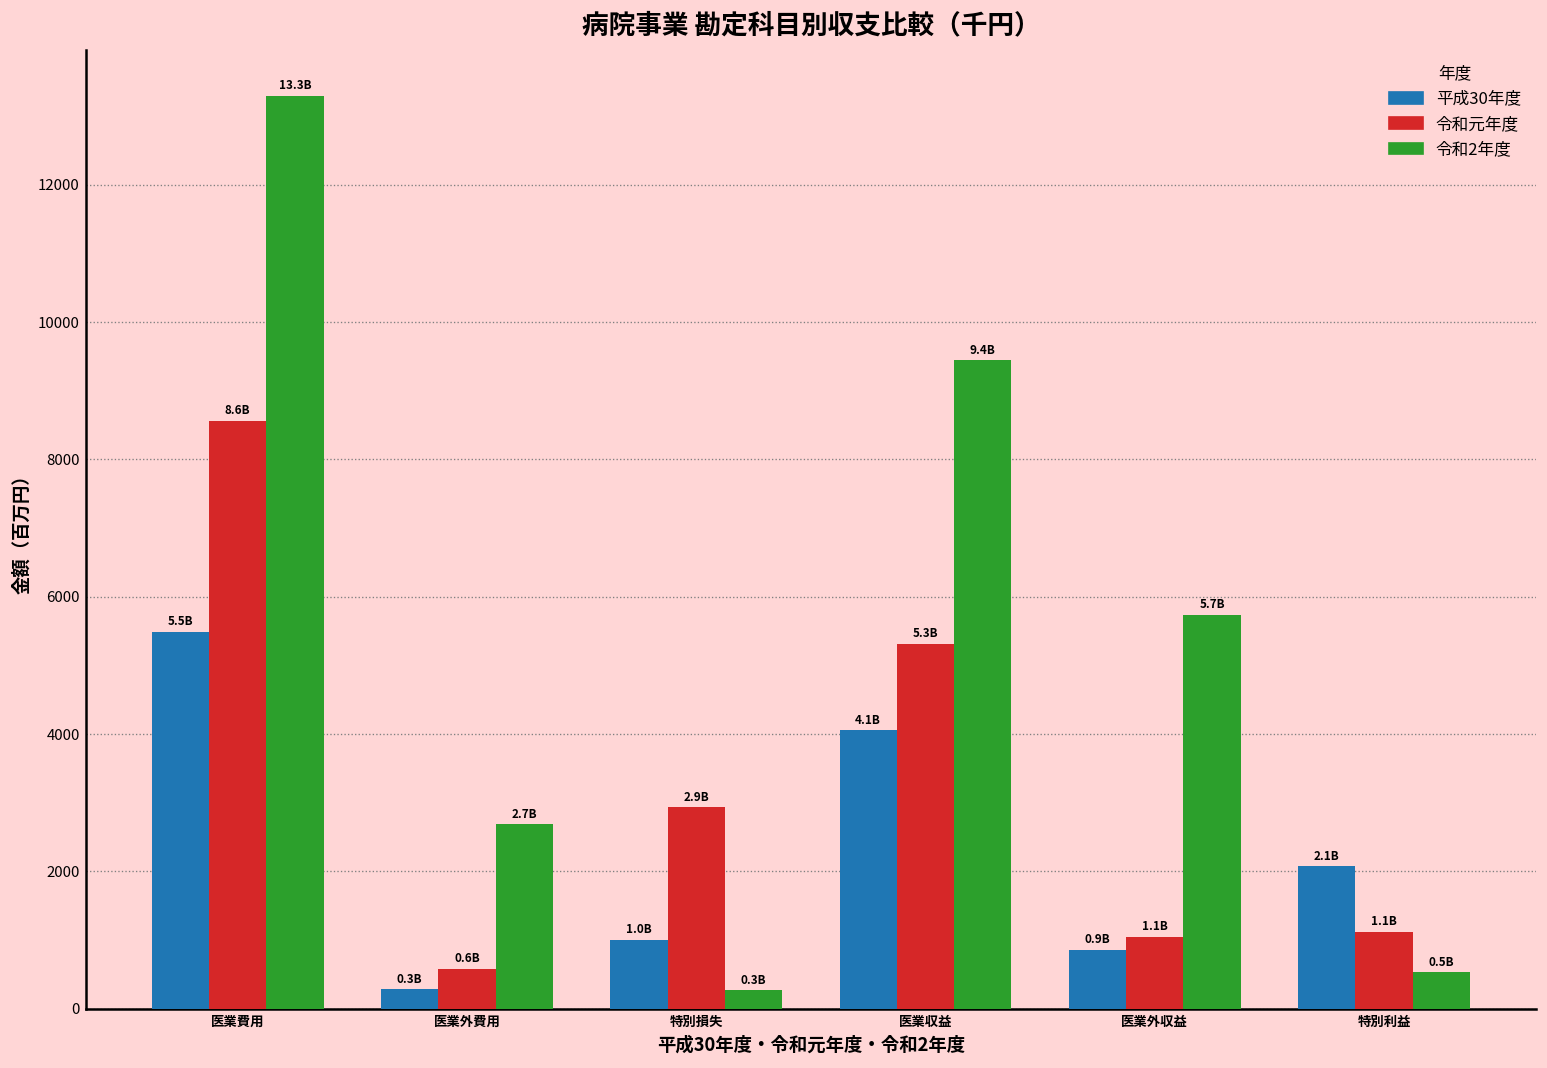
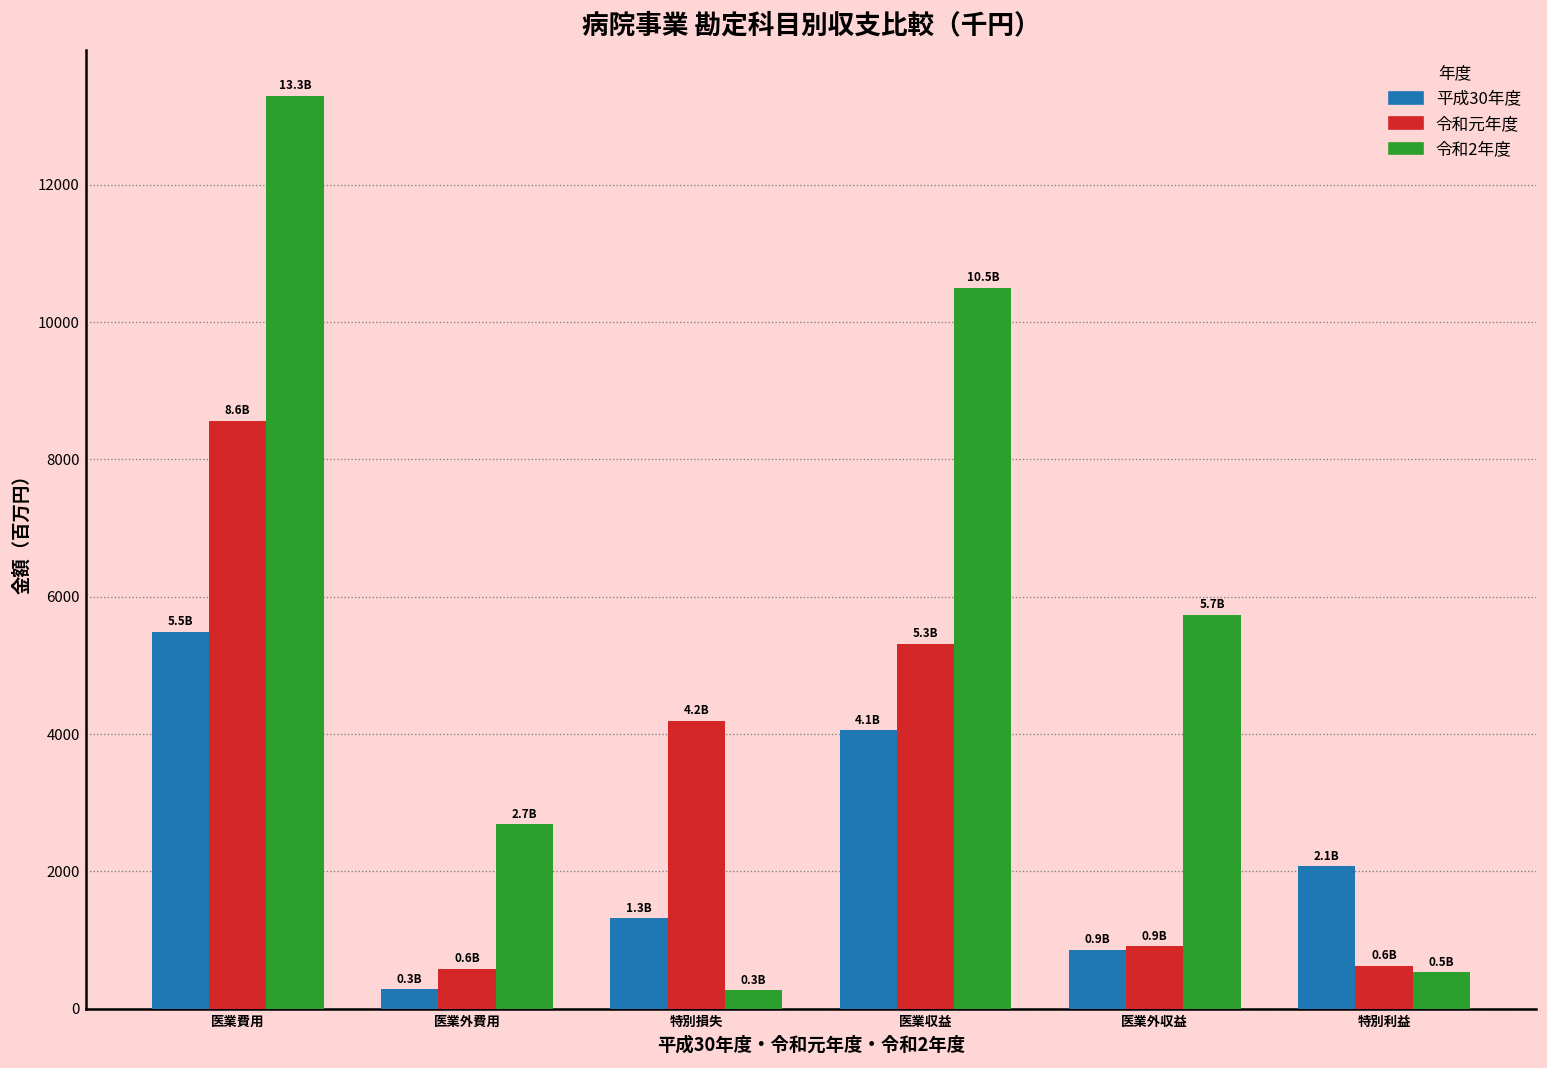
平成30年度, 特別損失: 1.0B -> 1.3B
令和元年度, 特別損失: 2.9B -> 4.2B
令和2年度, 医業収益: 9.4B -> 10.5B
令和元年度, 医業外収益: 1.1B -> 0.9B
令和元年度, 特別利益: 1.1B -> 0.6B
